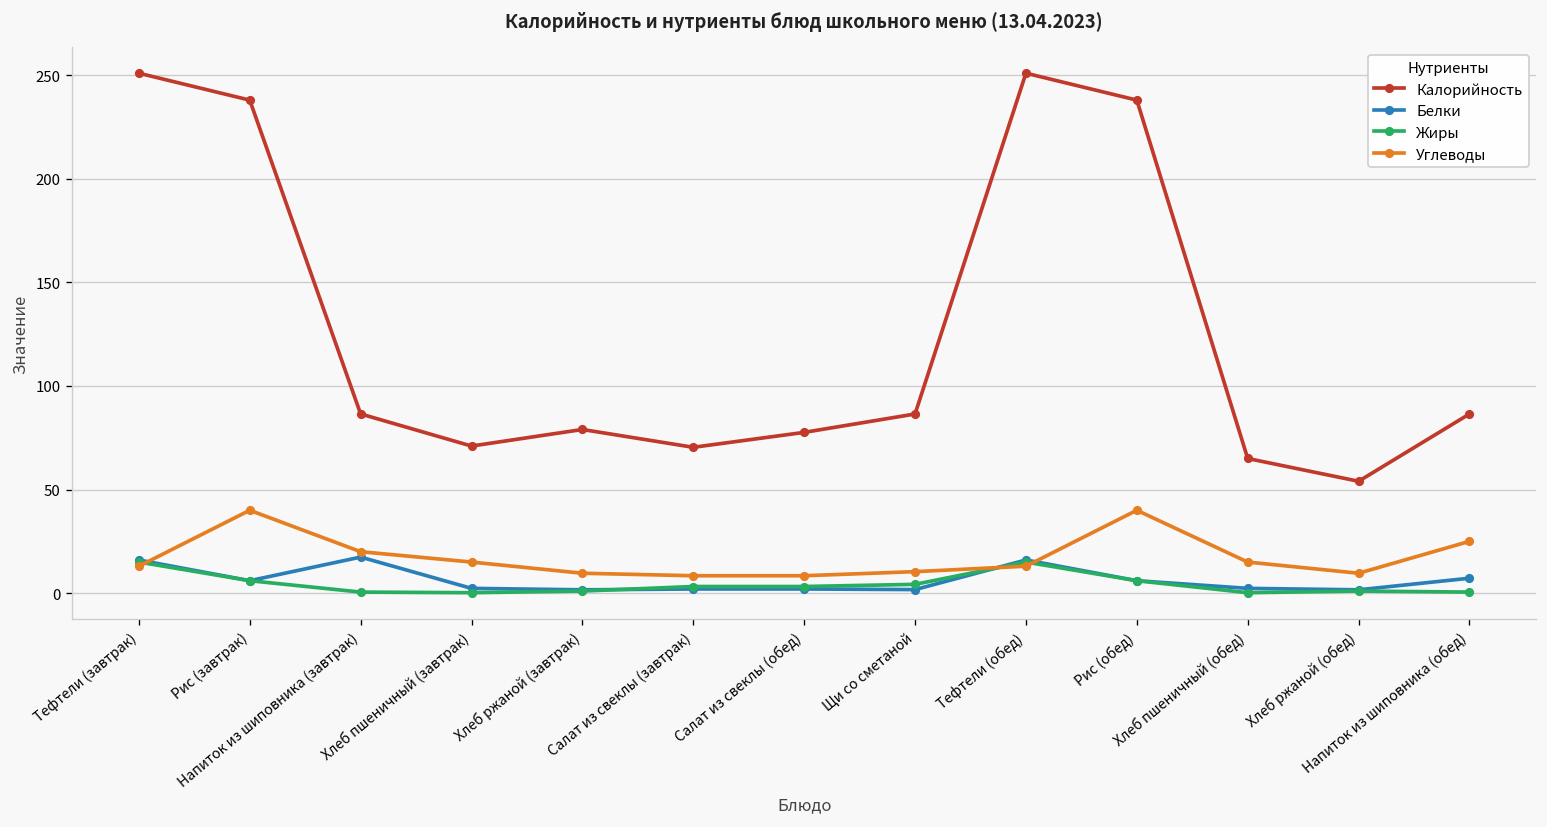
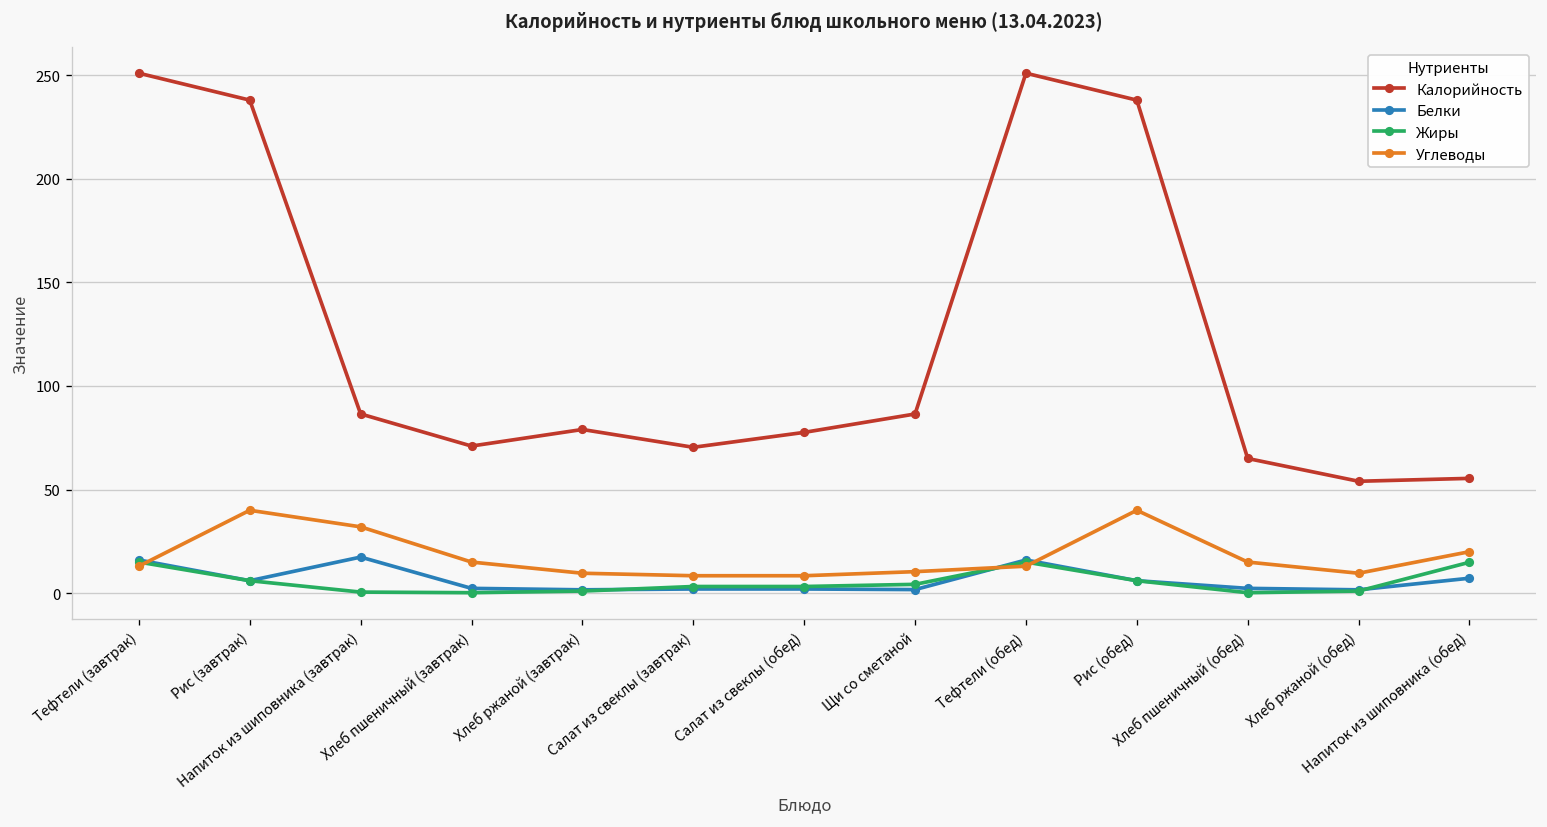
Углеводы, Напиток из шиповника (завтрак): 20 -> 32
Калорийность, Напиток из шиповника (обед): 87 -> 55
Жиры, Напиток из шиповника (обед): 1 -> 15
Углеводы, Напиток из шиповника (обед): 25 -> 20
